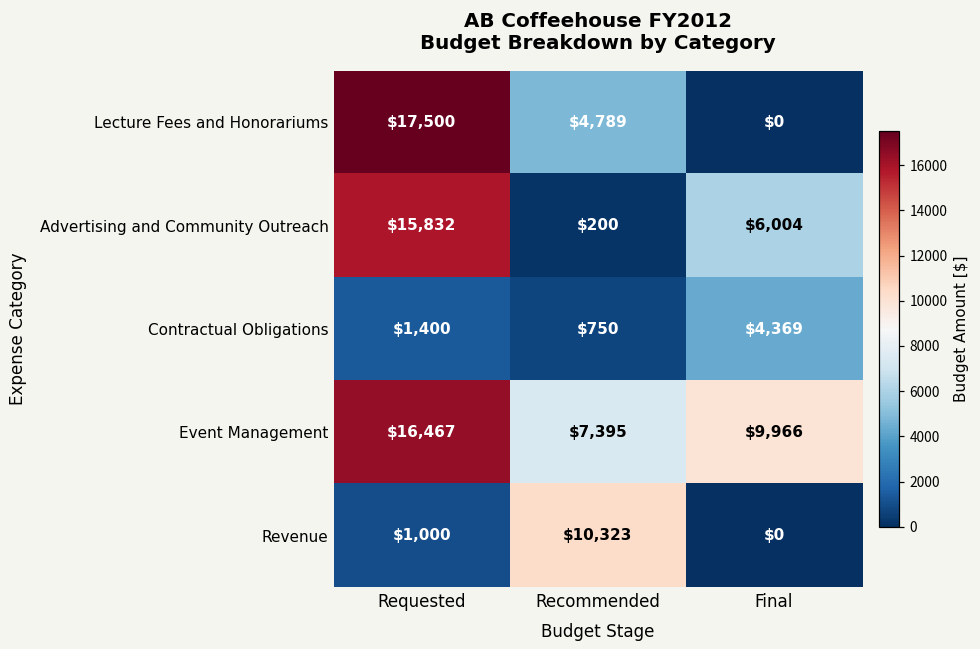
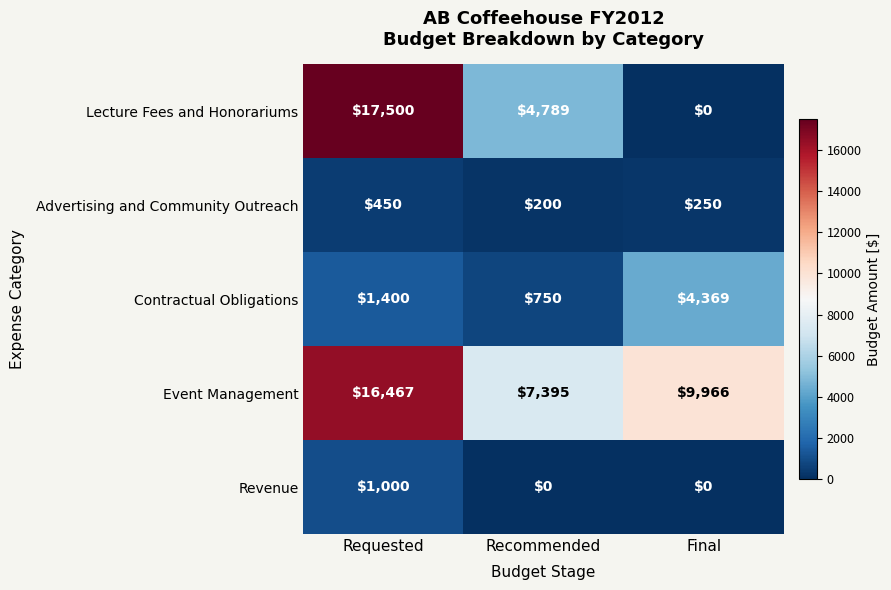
Advertising and Community Outreach, Requested: $15,832 -> $450
Advertising and Community Outreach, Final: $6,004 -> $250
Revenue, Recommended: $10,323 -> $0
